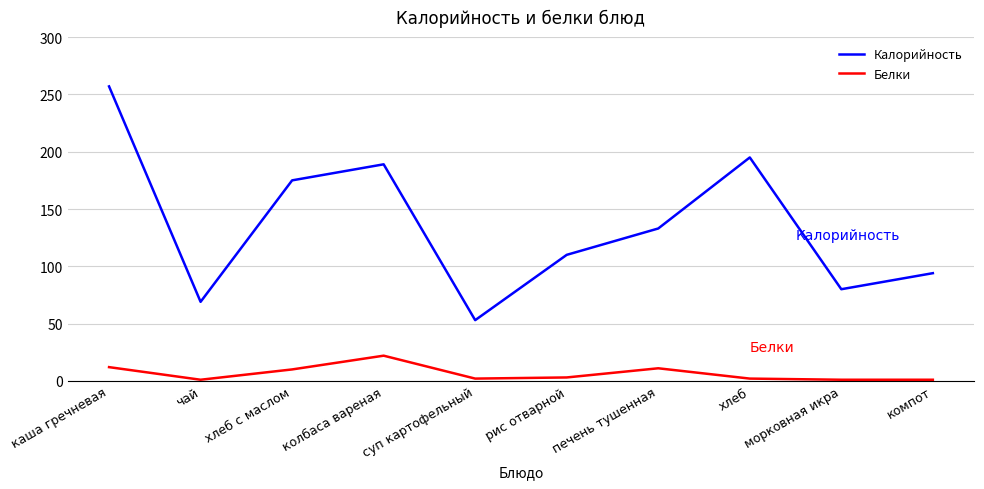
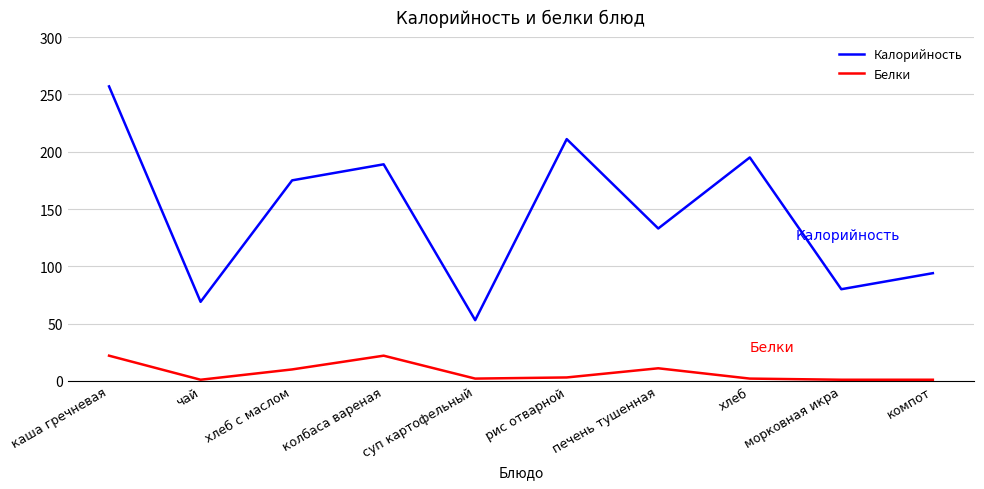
Белки, каша гречневая: 12 -> 22
Калорийность, рис отварной: 110 -> 211
